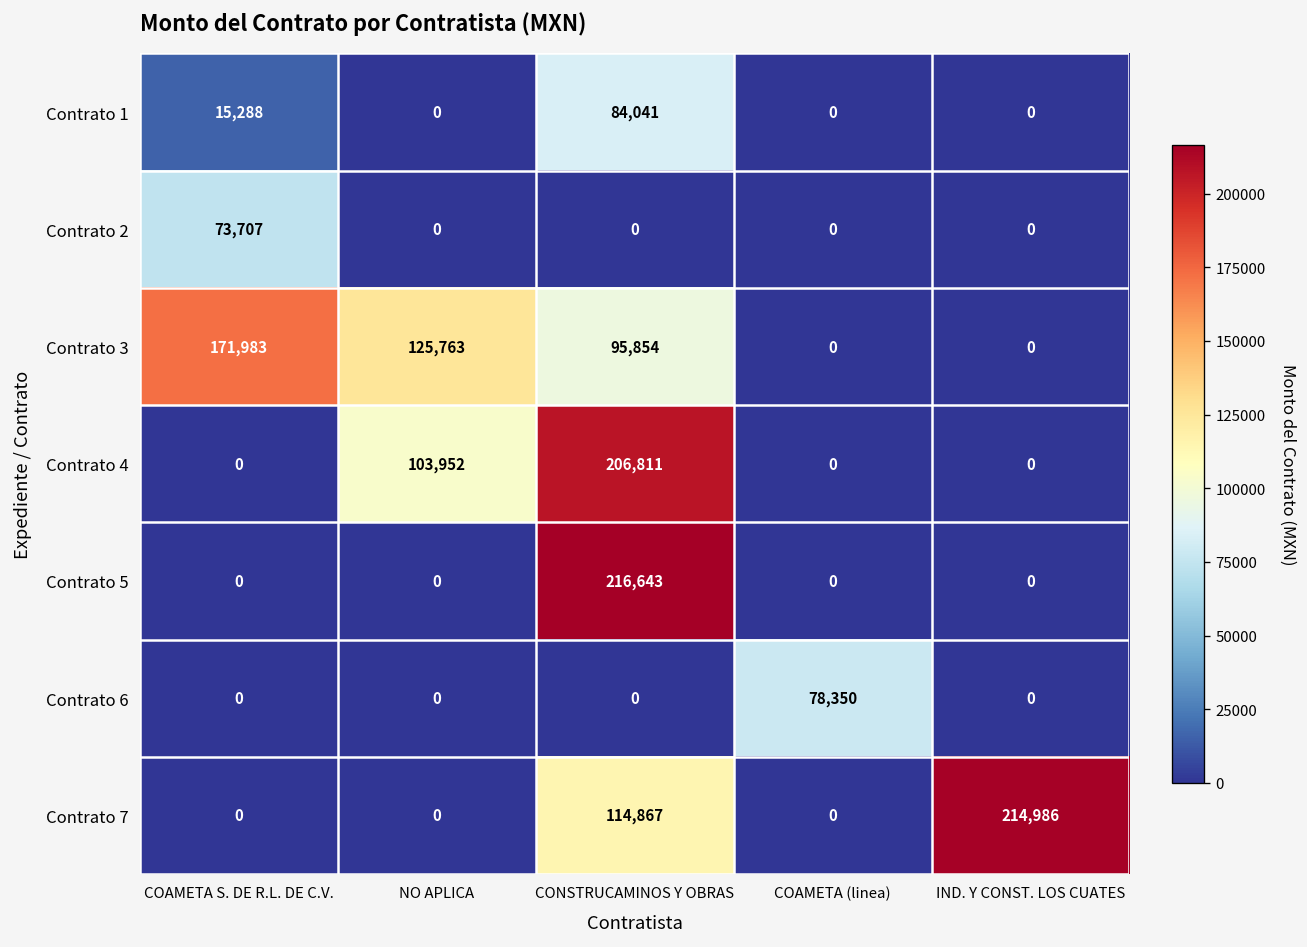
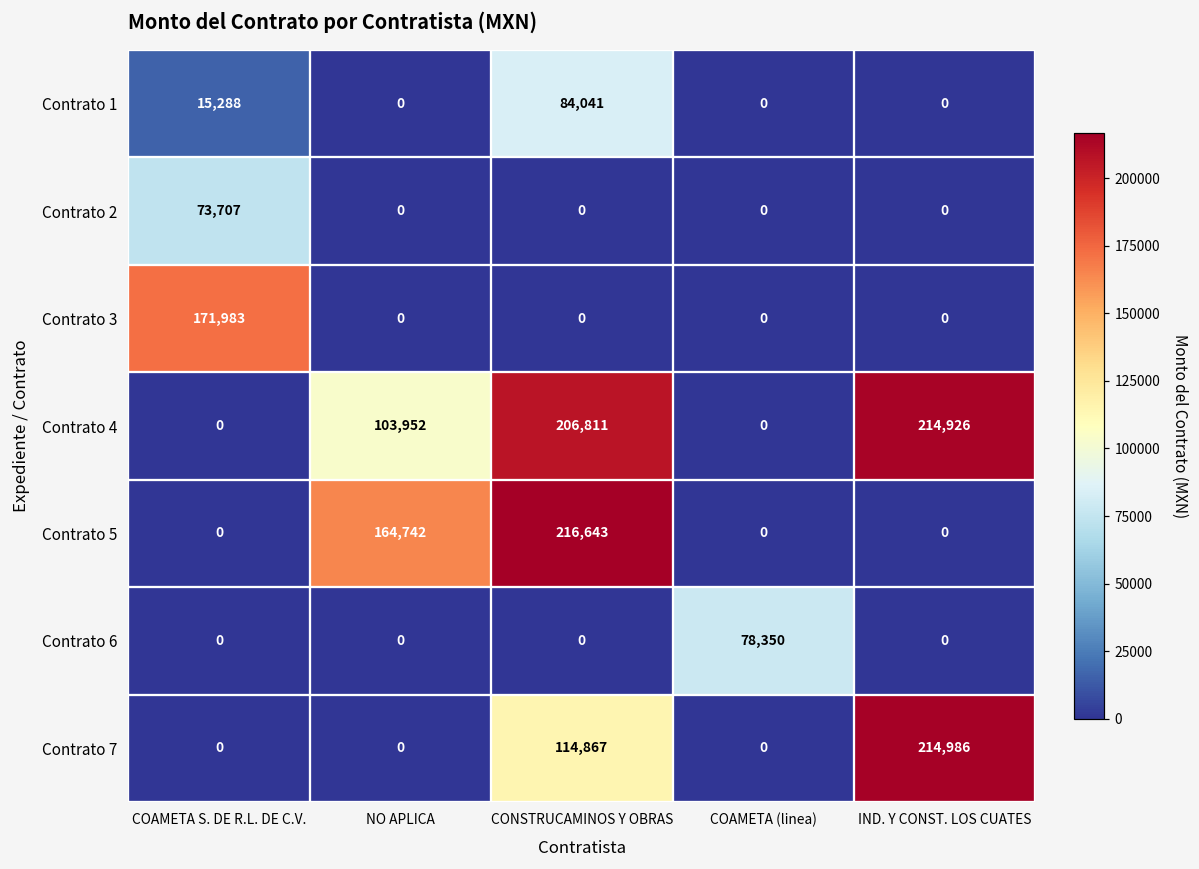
Contrato 3, NO APLICA: 125,763 -> 0
Contrato 3, CONSTRUCAMINOS Y OBRAS: 95,854 -> 0
Contrato 4, IND. Y CONST. LOS CUATES: 0 -> 214,926
Contrato 5, NO APLICA: 0 -> 164,742
